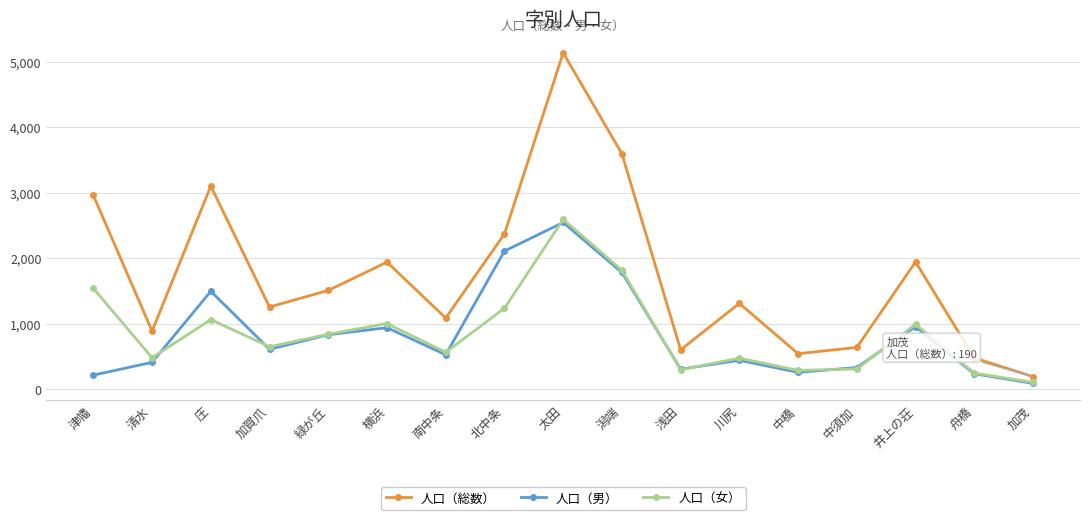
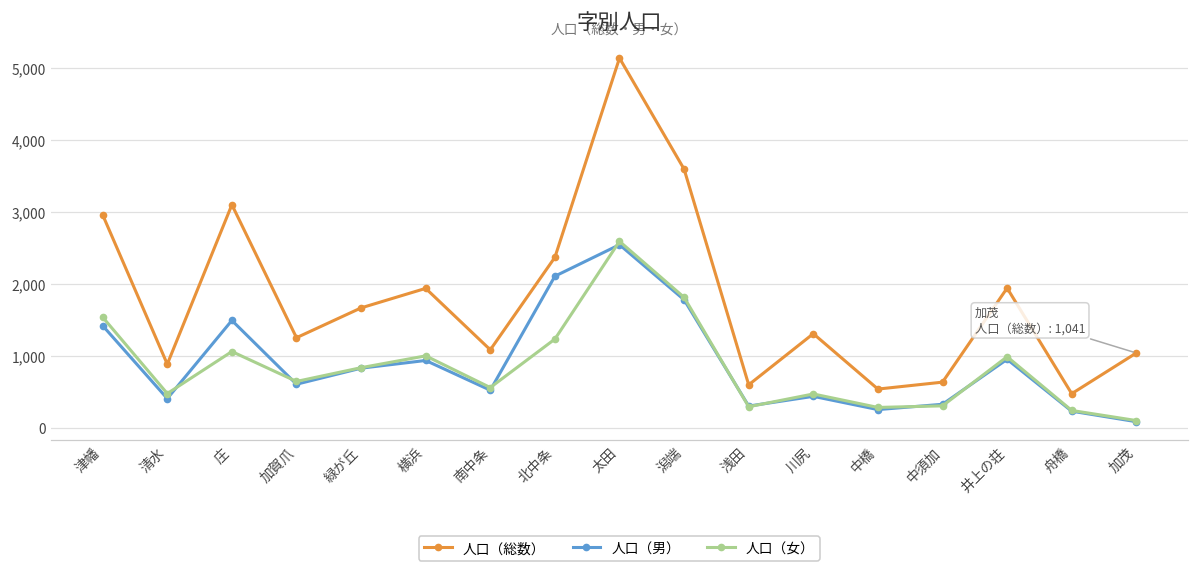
人口（男）, 津幡: 200 -> 1,400
人口（総数）, 緑が丘: 1,500 -> 1,700
人口（総数）, 加茂: 190 -> 1,041
